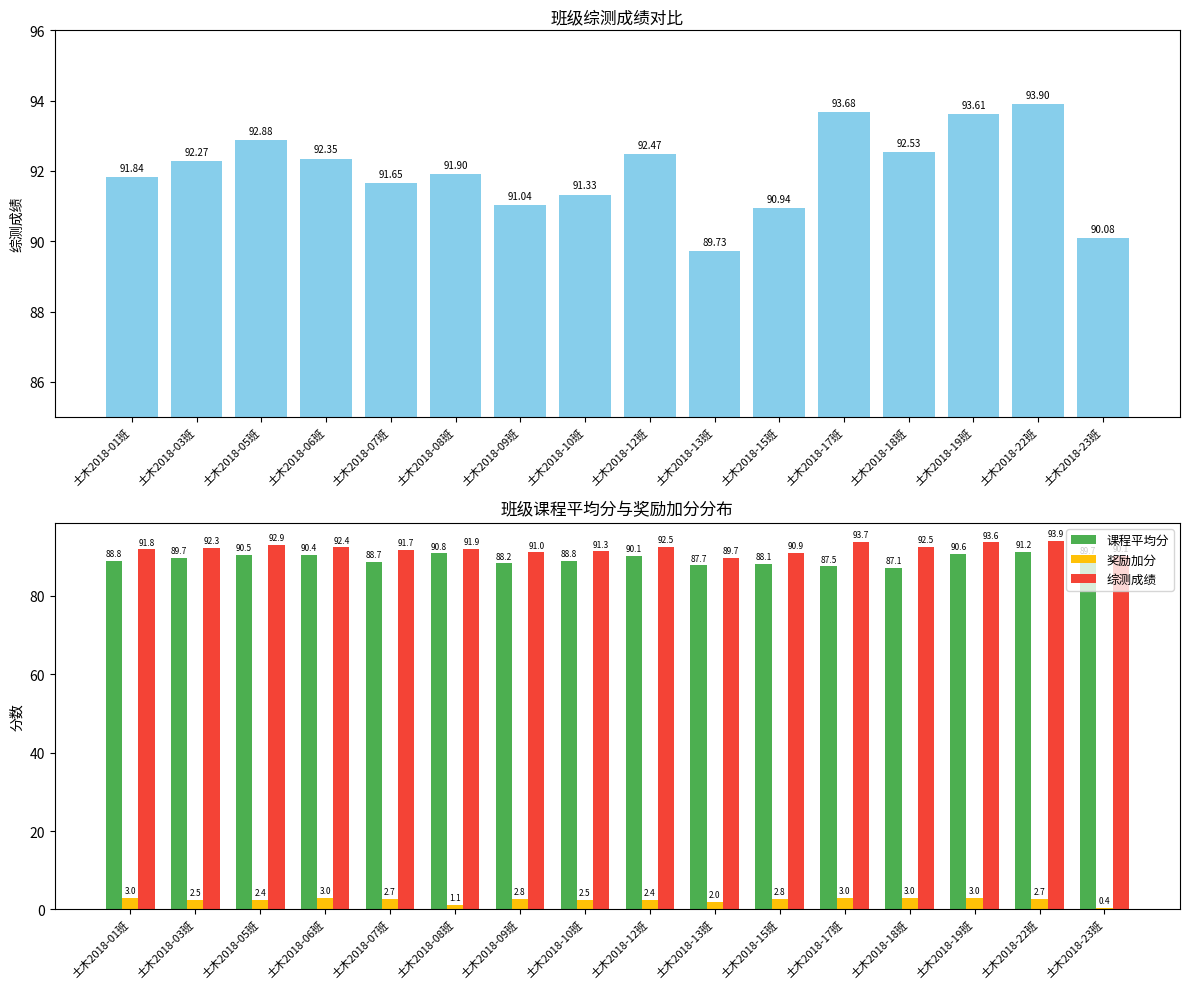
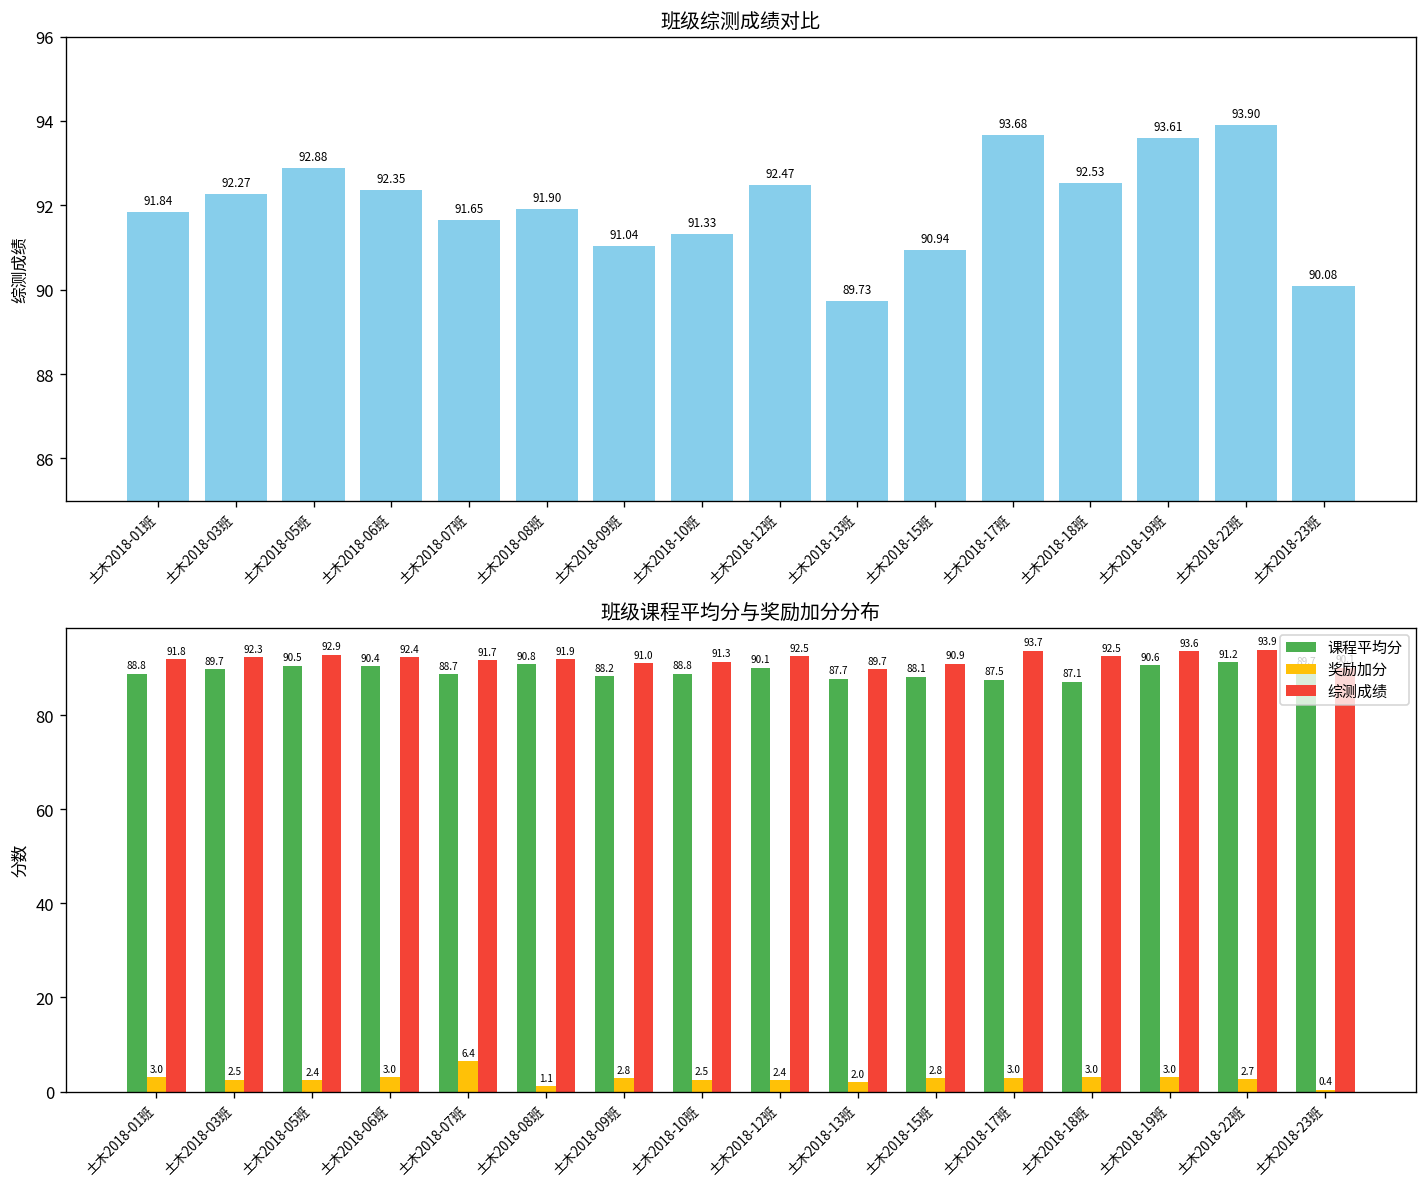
班级课程平均分与奖励加分分布, 奖励加分, 土木2018-07班: 2.7 -> 6.4
